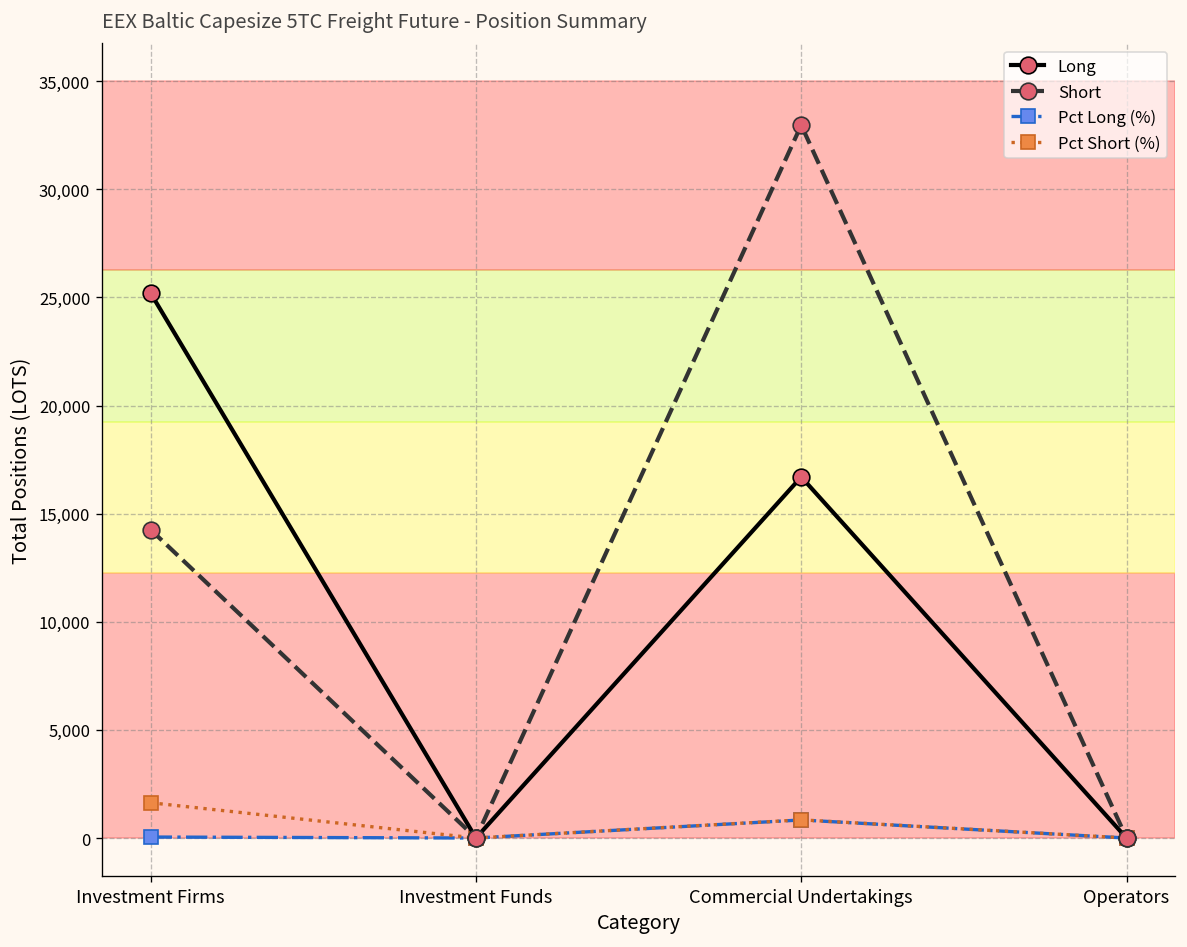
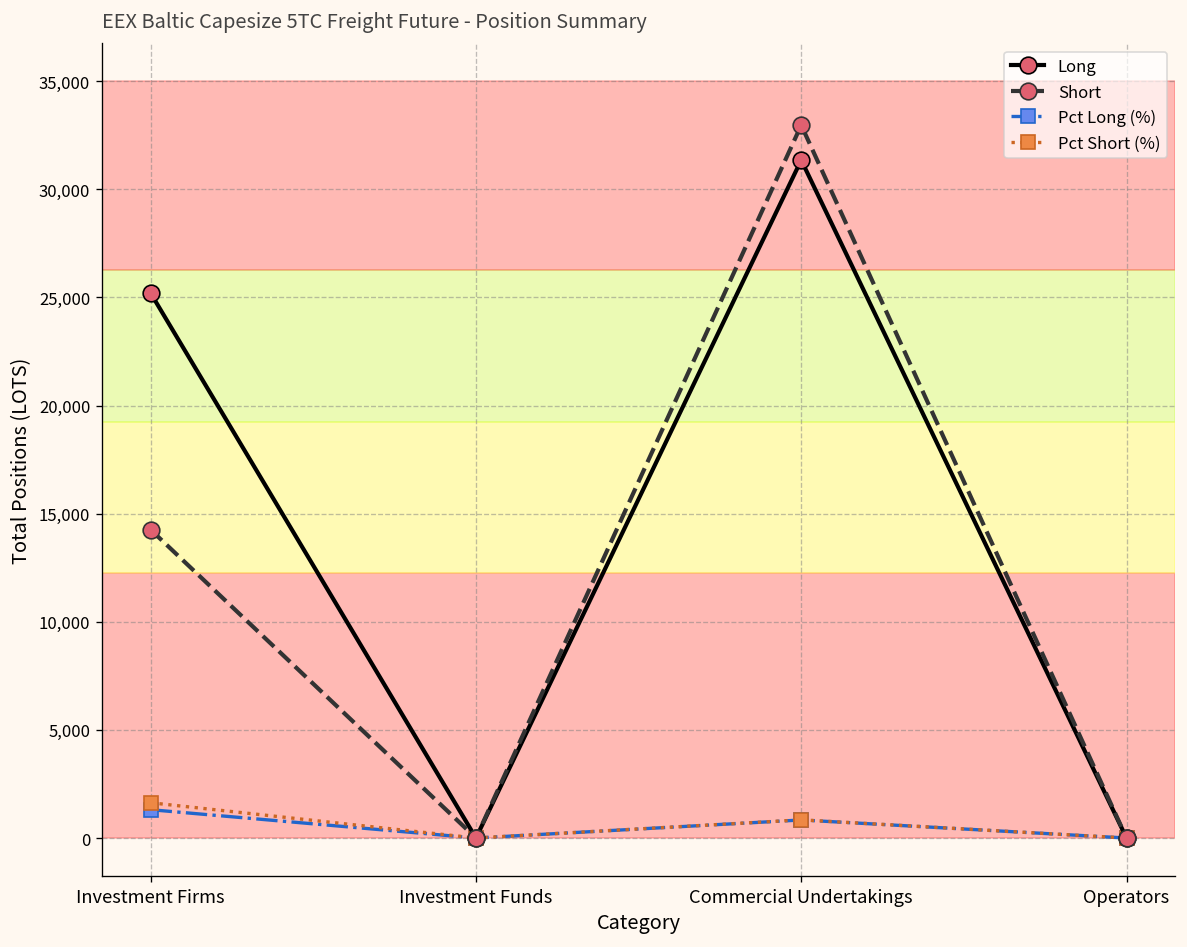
Pct Long (%), Investment Firms: 0 -> 1,300
Long, Commercial Undertakings: 16,700 -> 31,300
